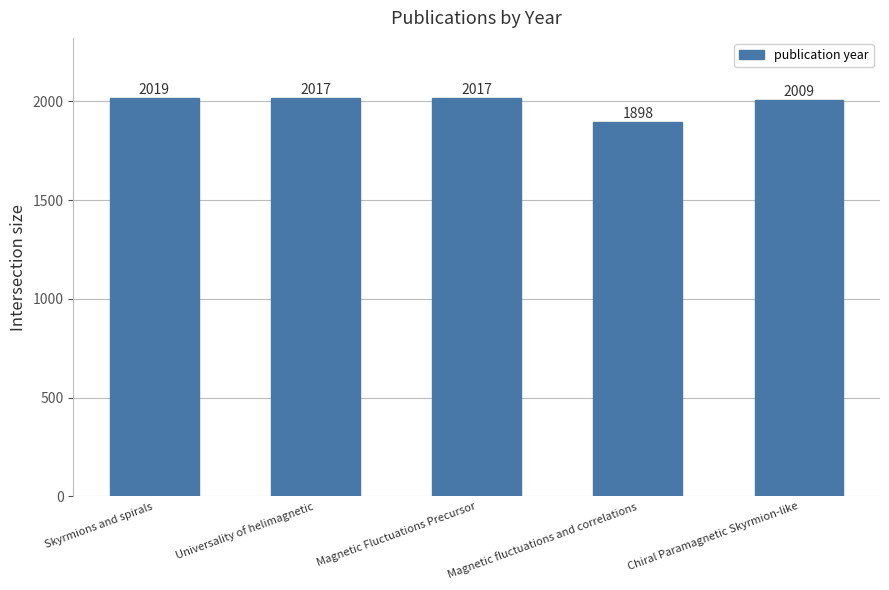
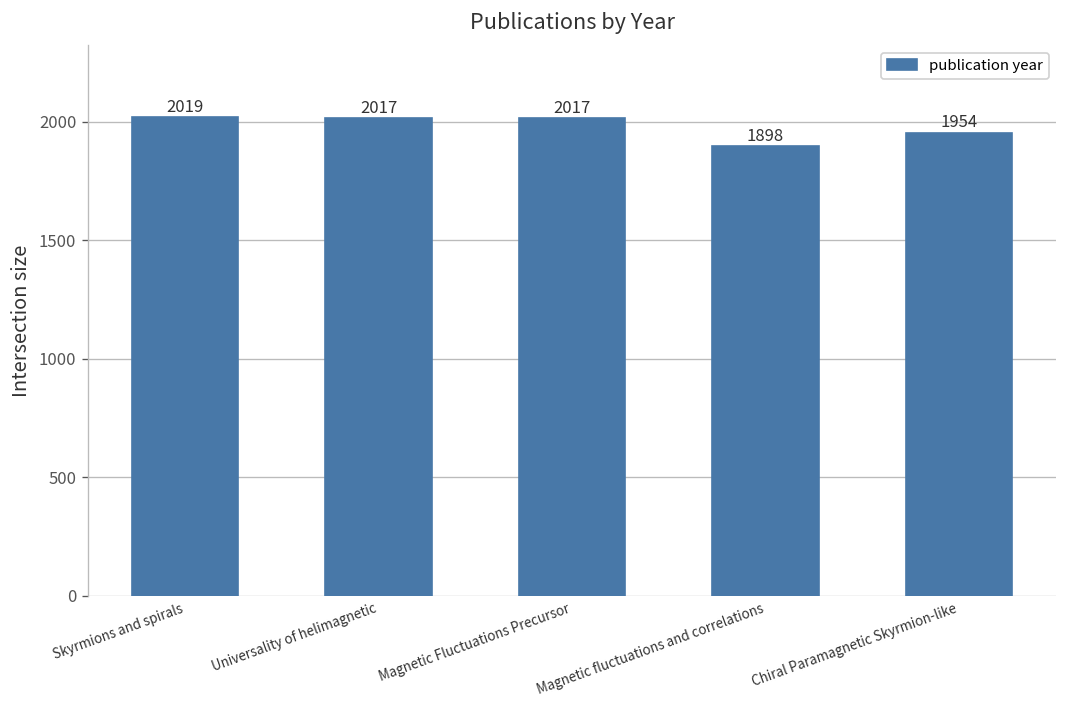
Chiral Paramagnetic Skyrmion-like: 2009 -> 1954
